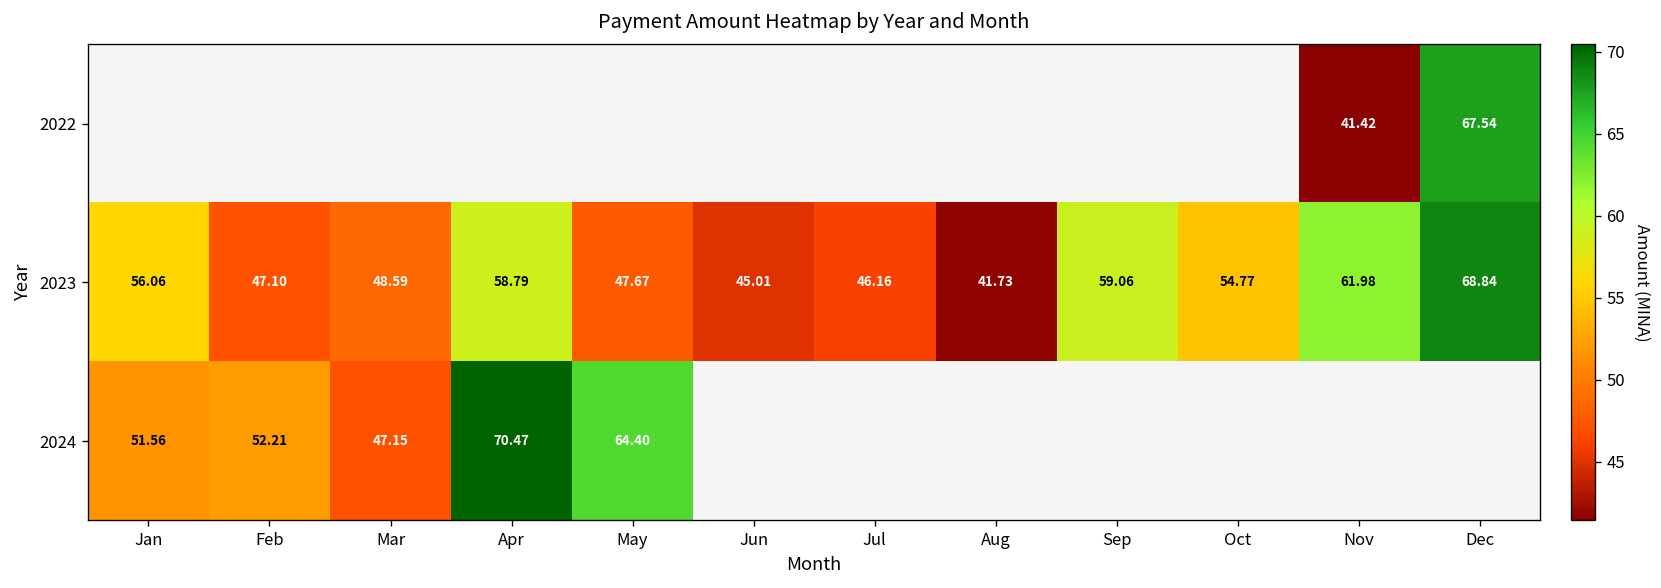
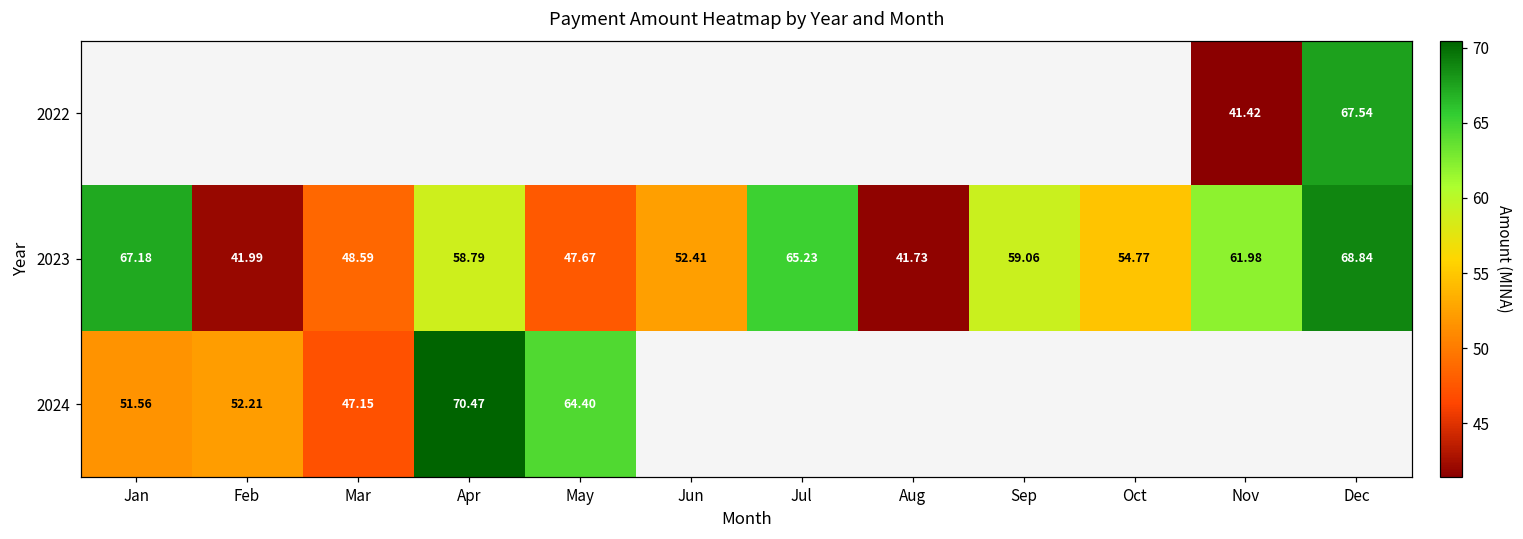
2023, Jan: 56.06 -> 67.18
2023, Feb: 47.10 -> 41.99
2023, Jun: 45.01 -> 52.41
2023, Jul: 46.16 -> 65.23
